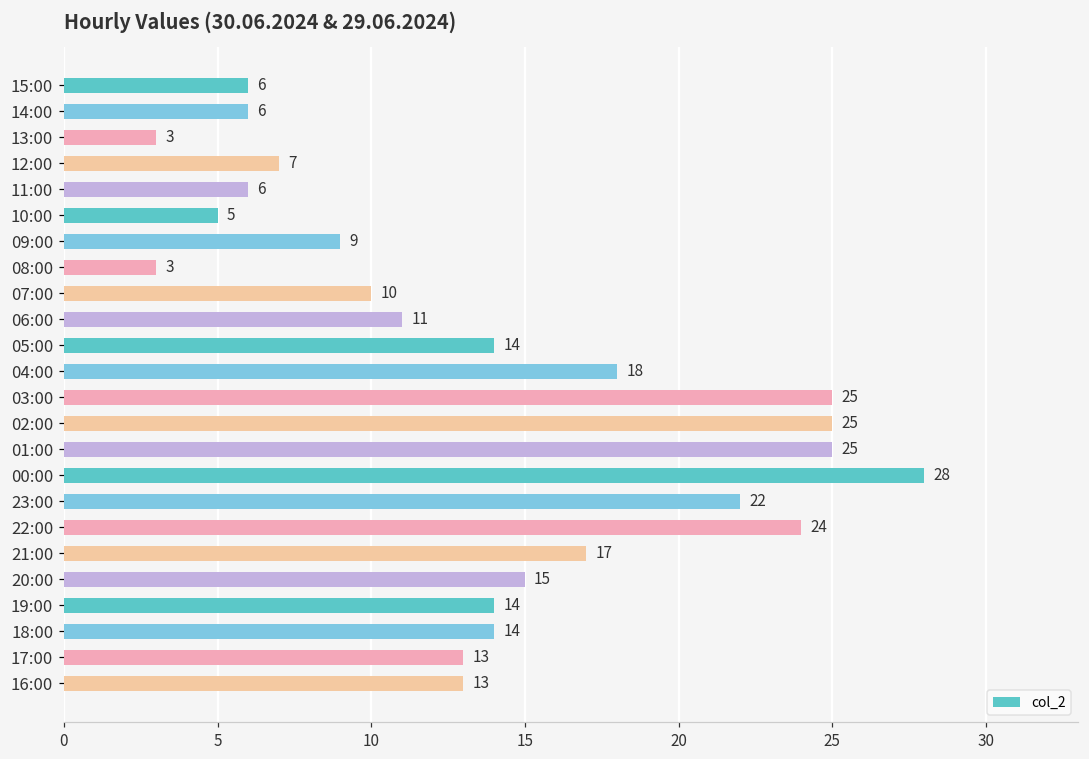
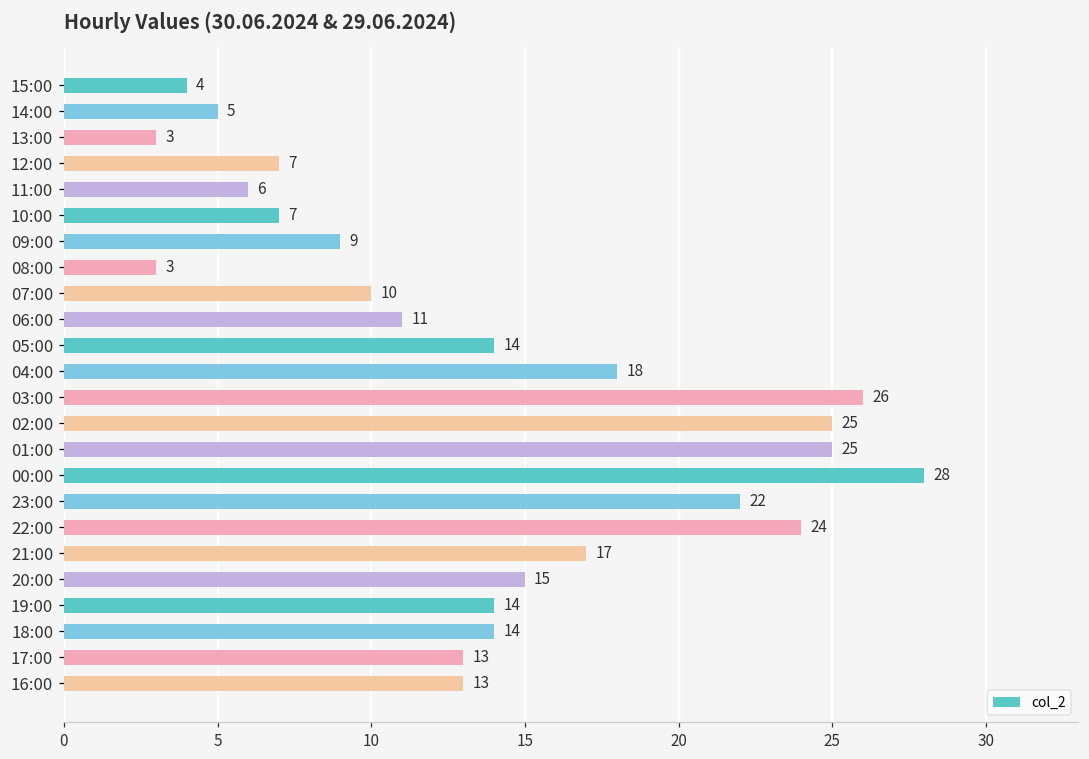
15:00: 6 -> 4
14:00: 6 -> 5
10:00: 5 -> 7
03:00: 25 -> 26
